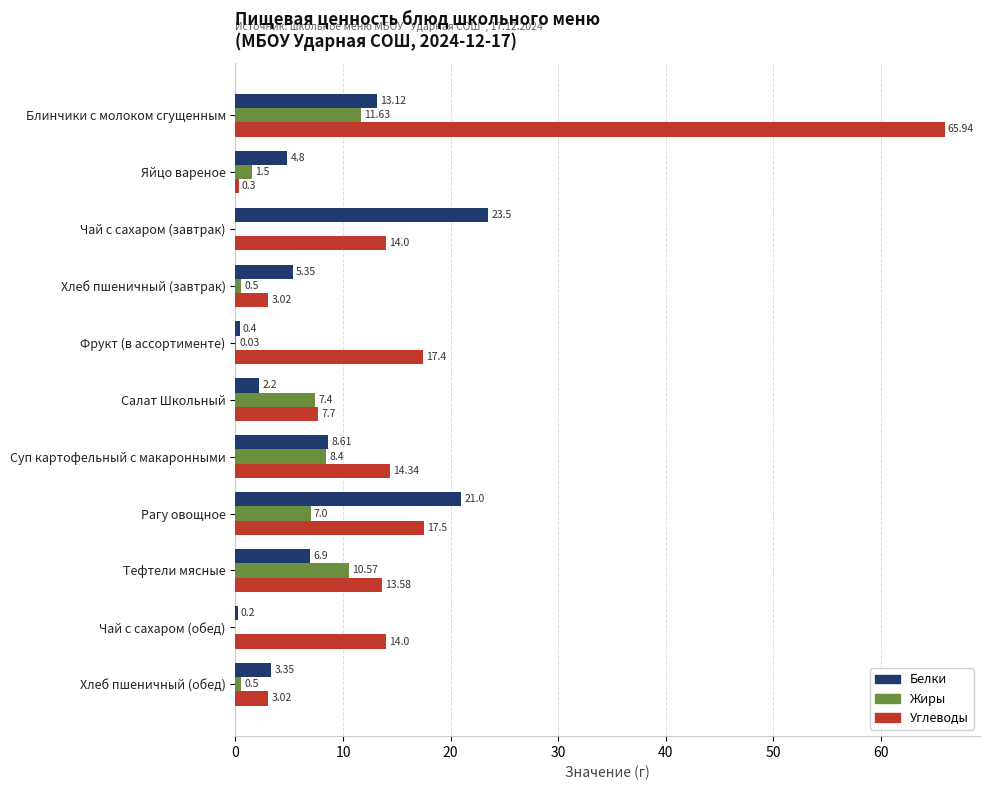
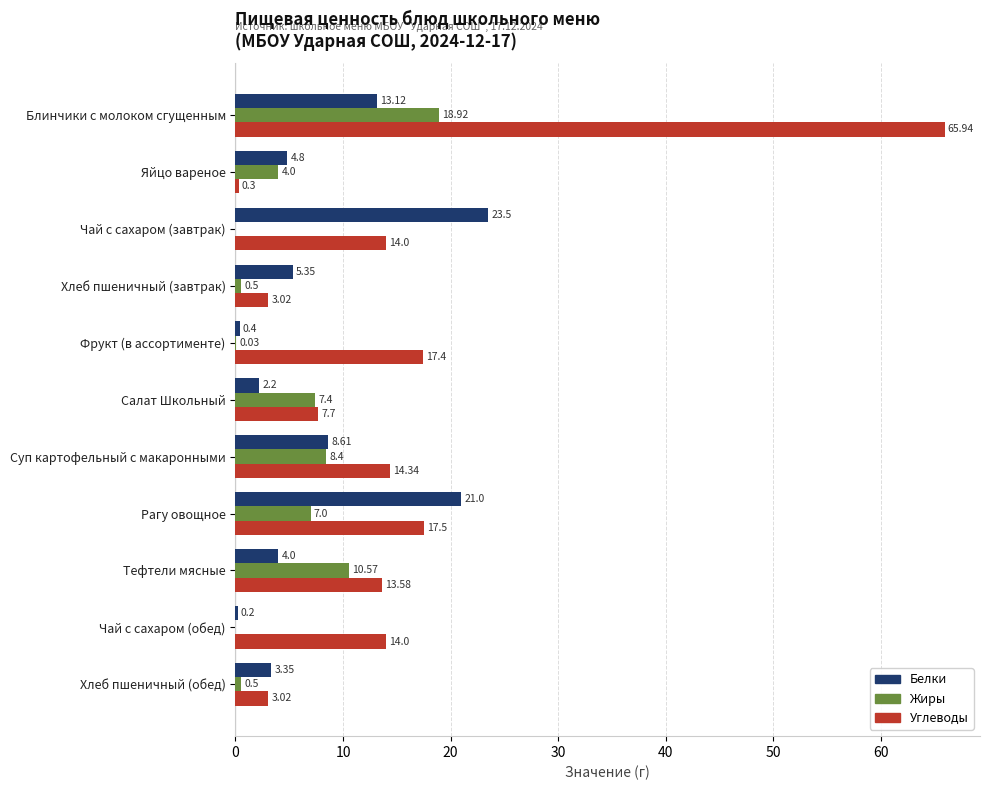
Жиры, Блинчики с молоком сгущенным: 11.63 -> 18.92
Жиры, Яйцо вареное: 1.5 -> 4.0
Белки, Тефтели мясные: 6.9 -> 4.0
